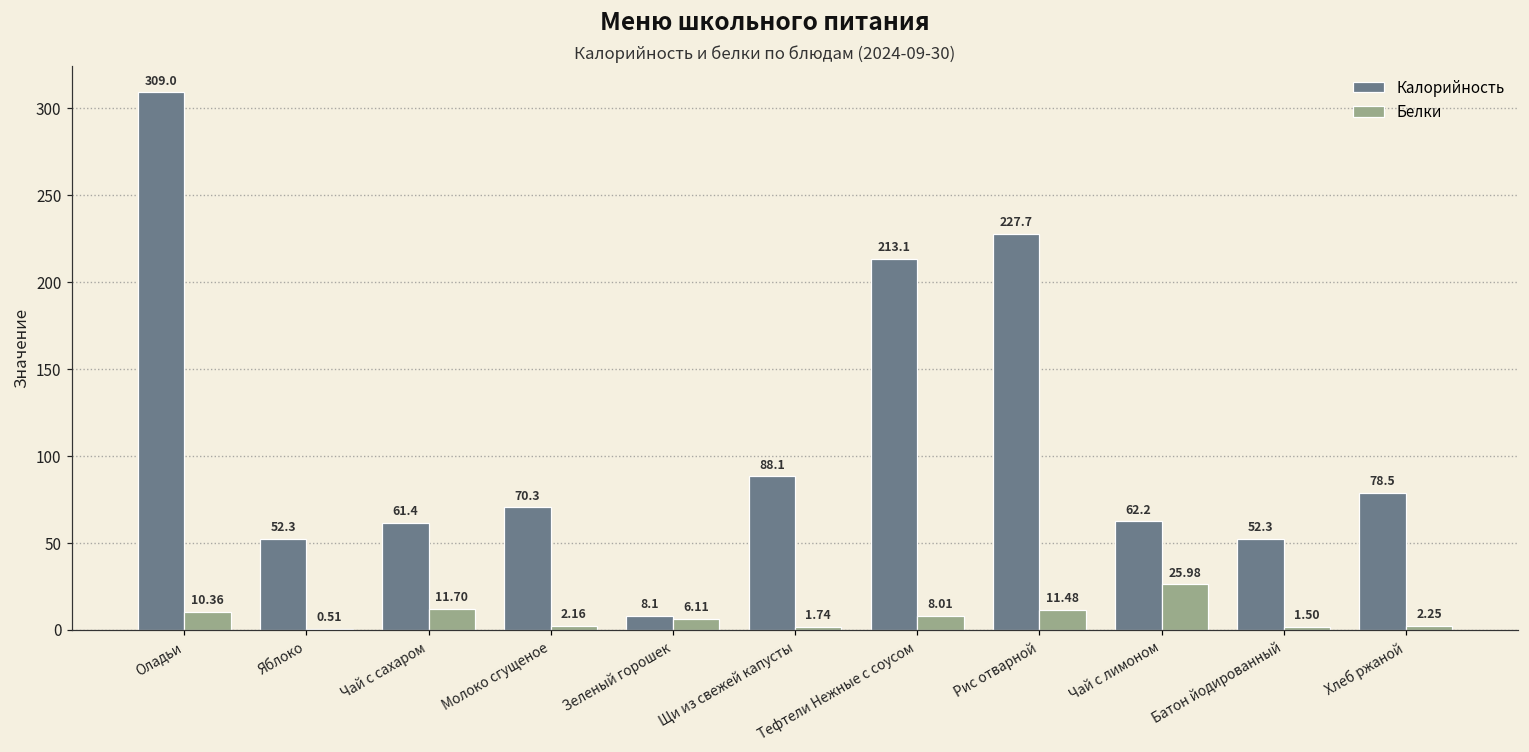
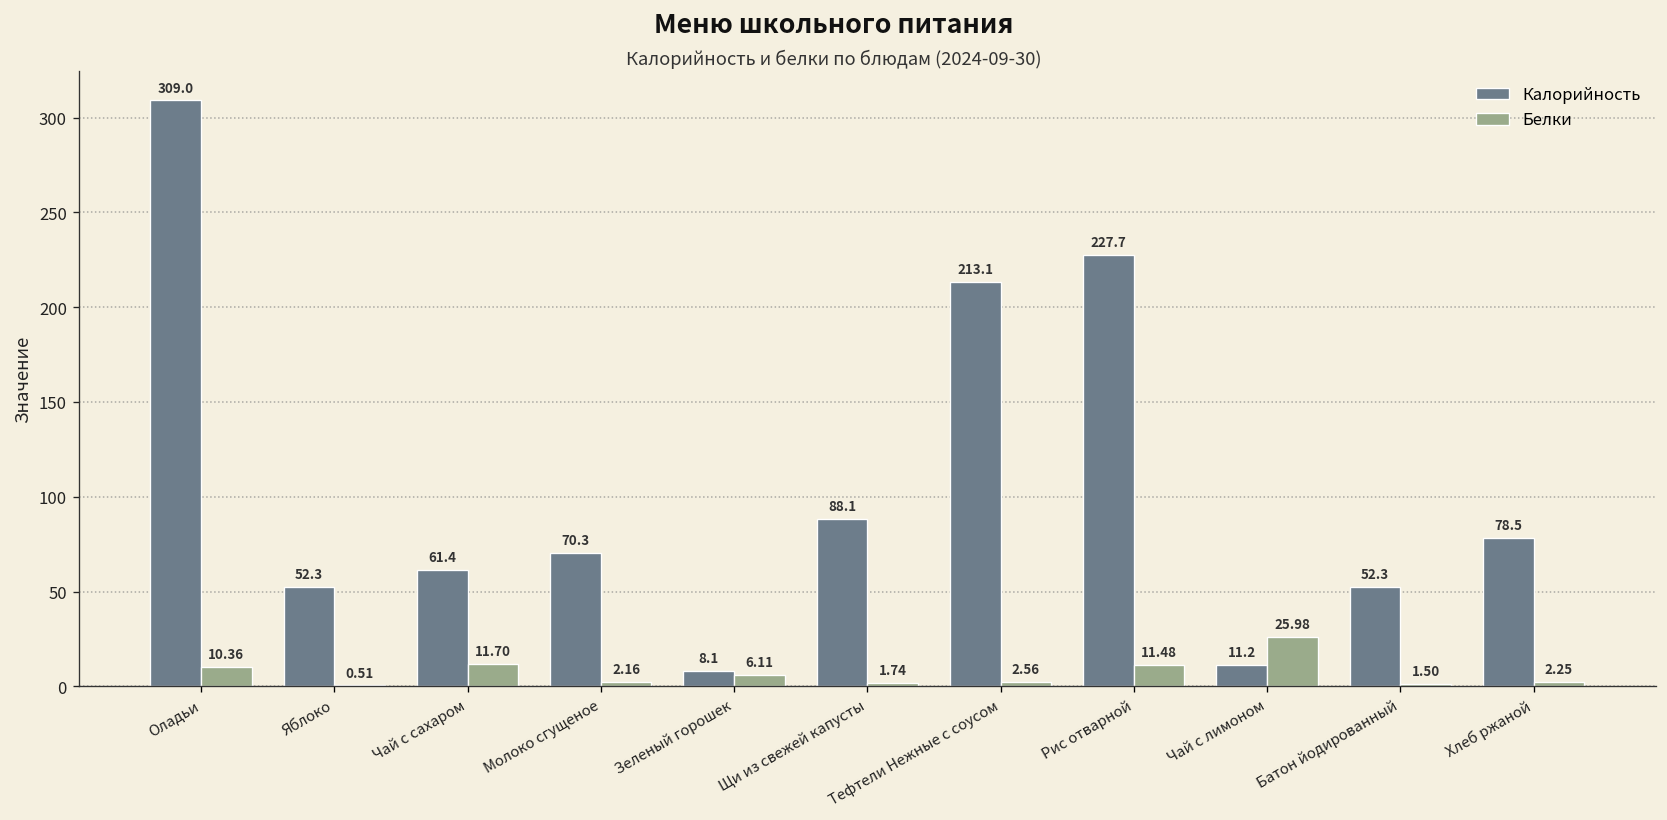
Белки, Тефтели Нежные с соусом: 8.01 -> 2.56
Калорийность, Чай с лимоном: 62.2 -> 11.2
